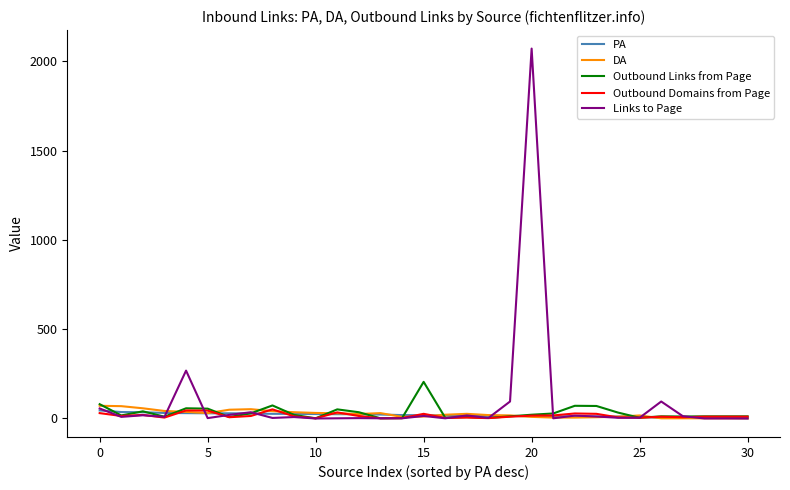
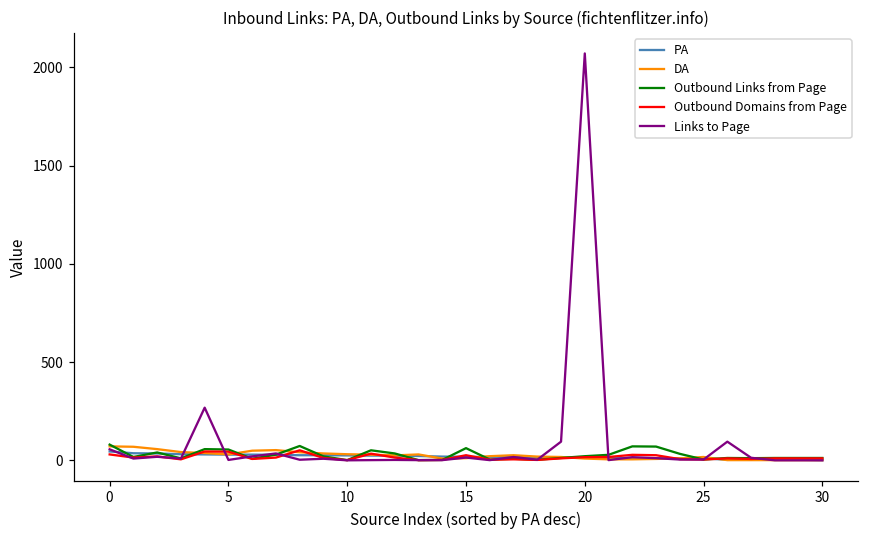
Outbound Links from Page, 15: 210 -> 60
